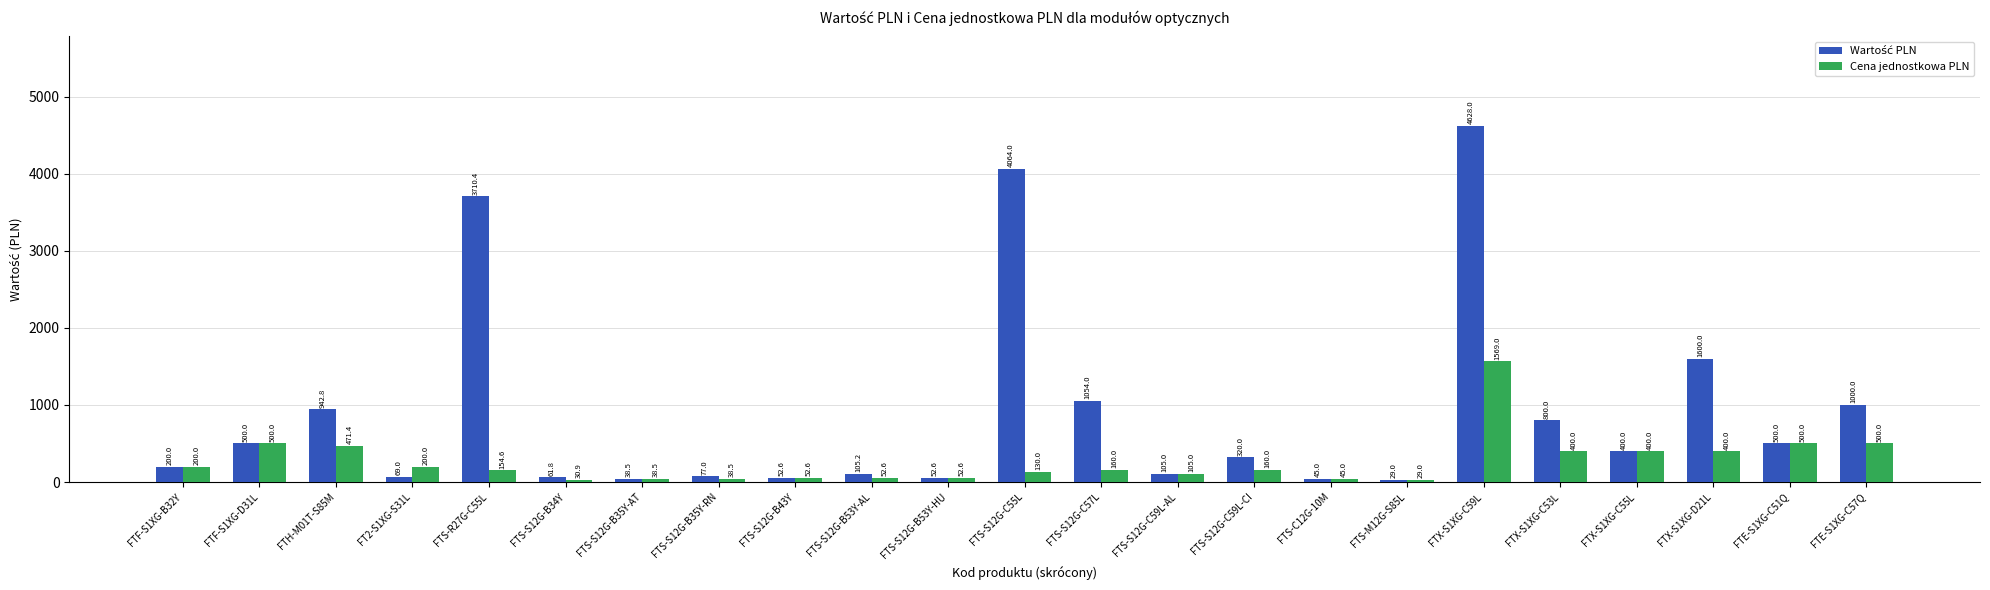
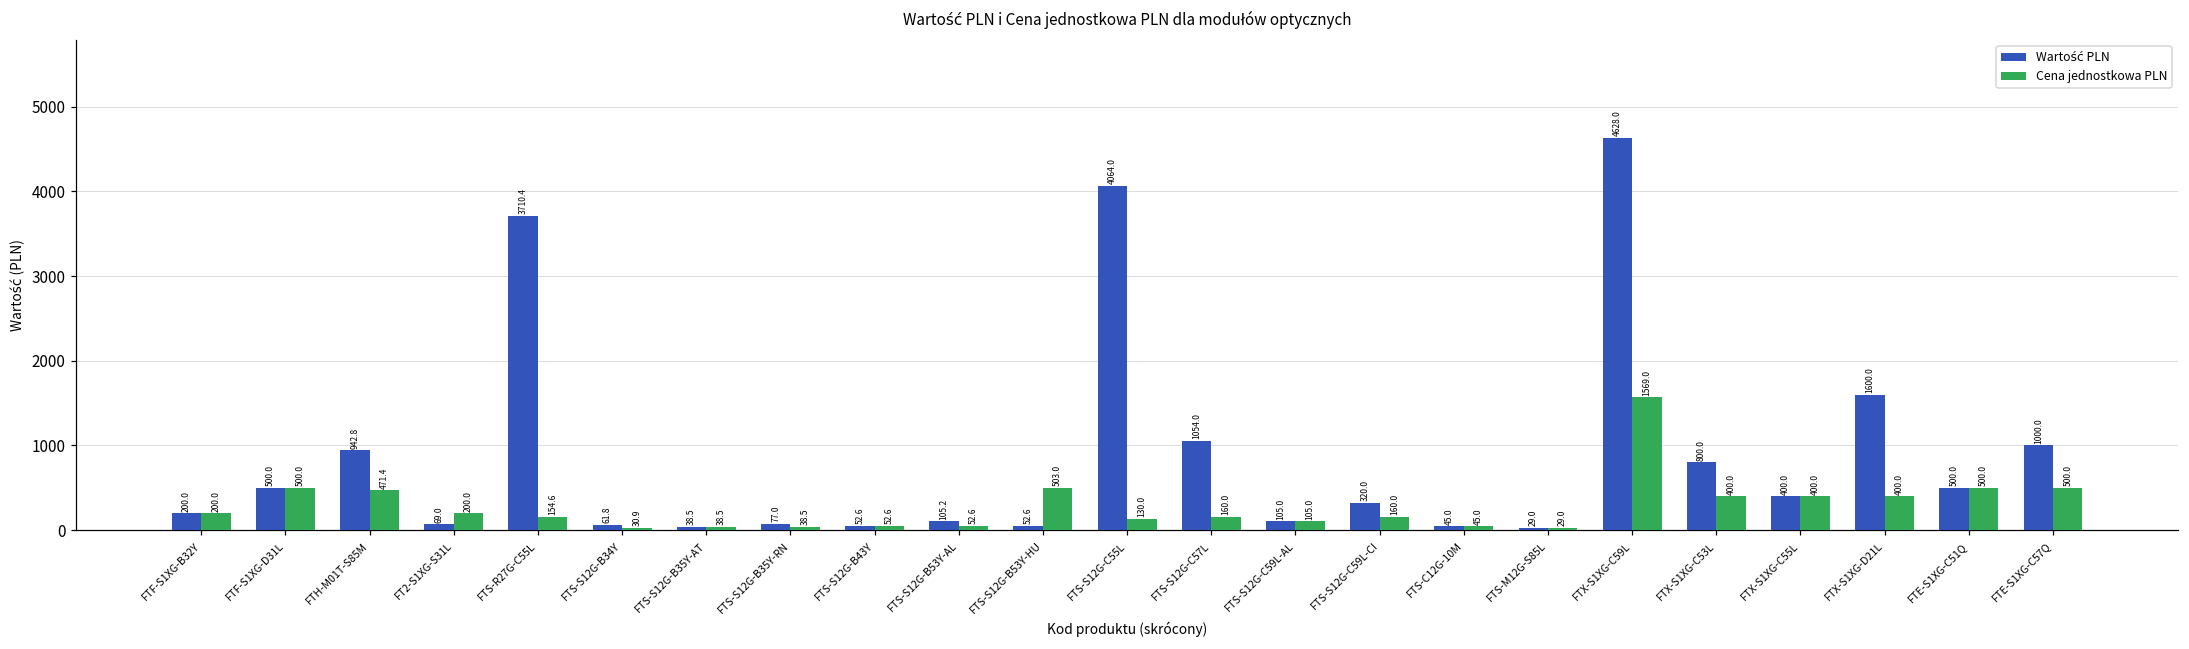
Cena jednostkowa PLN, FTS-S12G-B53Y-HU: 52.6 -> 503.0
